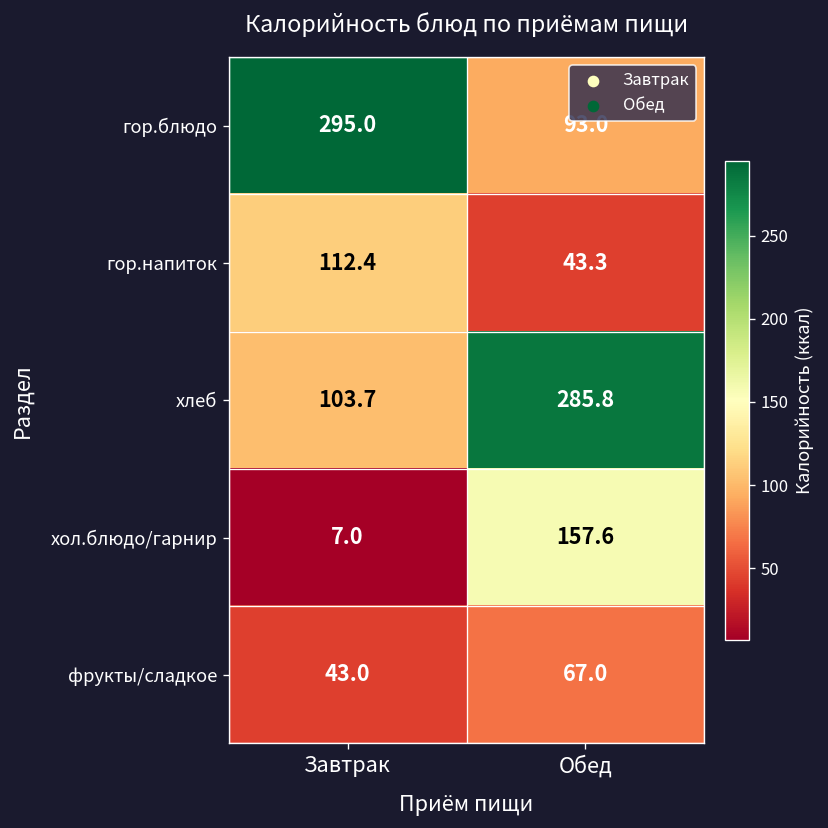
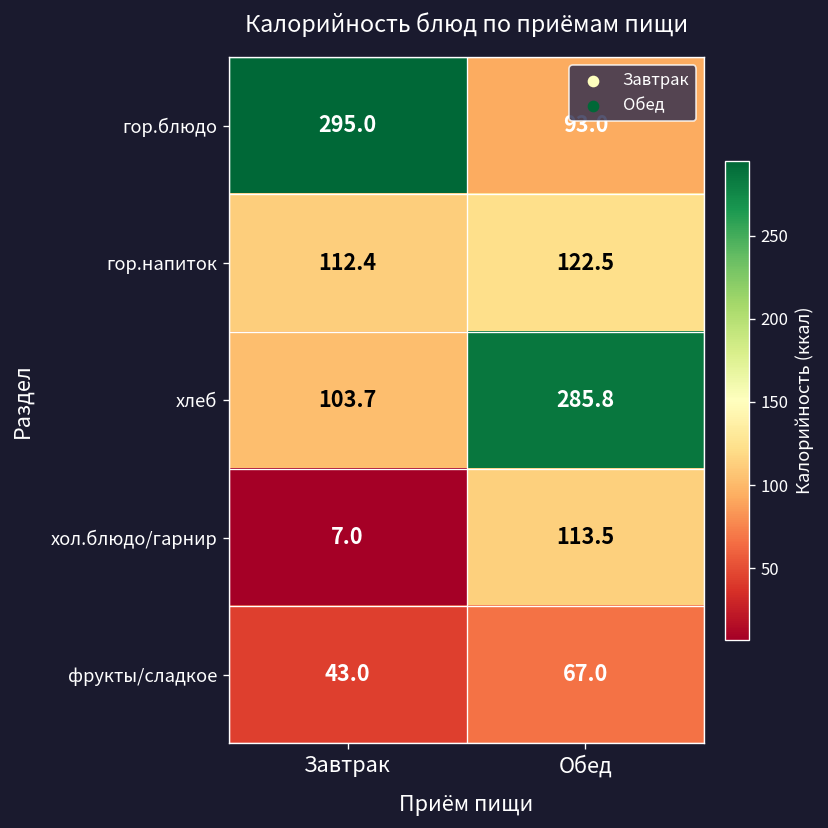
гор.напиток, Обед: 43.3 -> 122.5
хол.блюдо/гарнир, Обед: 157.6 -> 113.5
